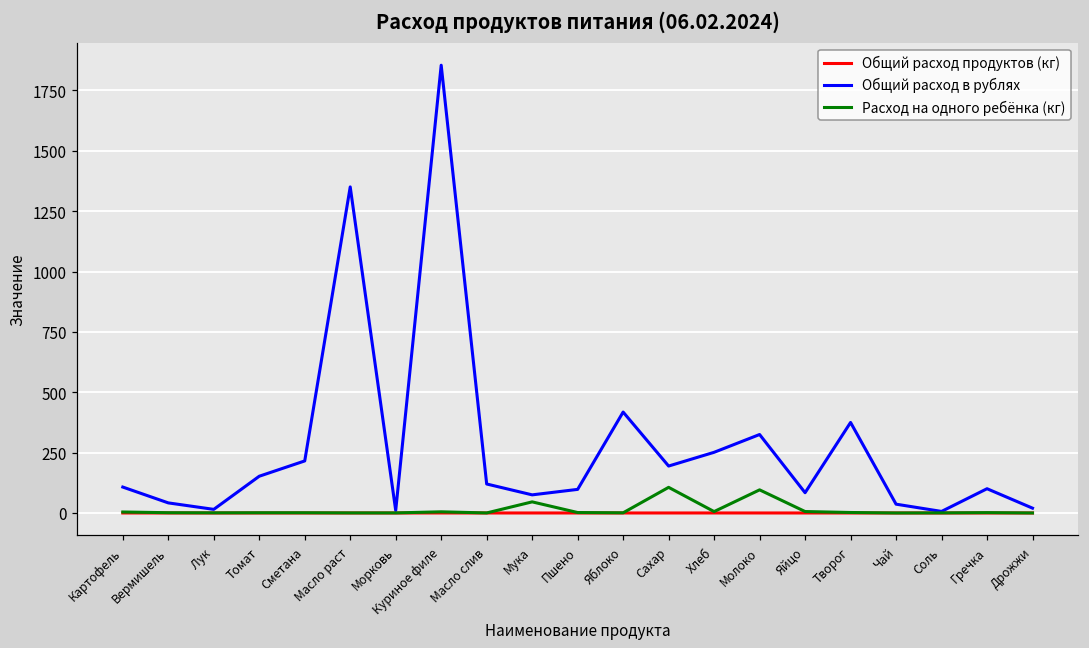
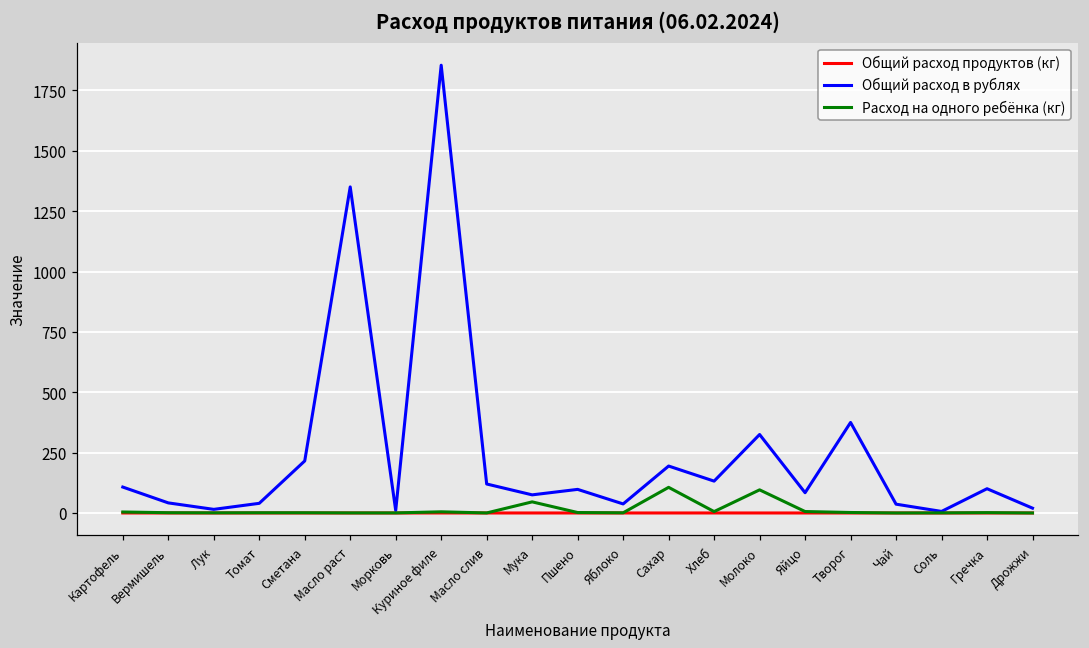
Общий расход в рублях, Томат: 150 -> 40
Общий расход в рублях, Яблоко: 420 -> 40
Общий расход в рублях, Хлеб: 250 -> 130
